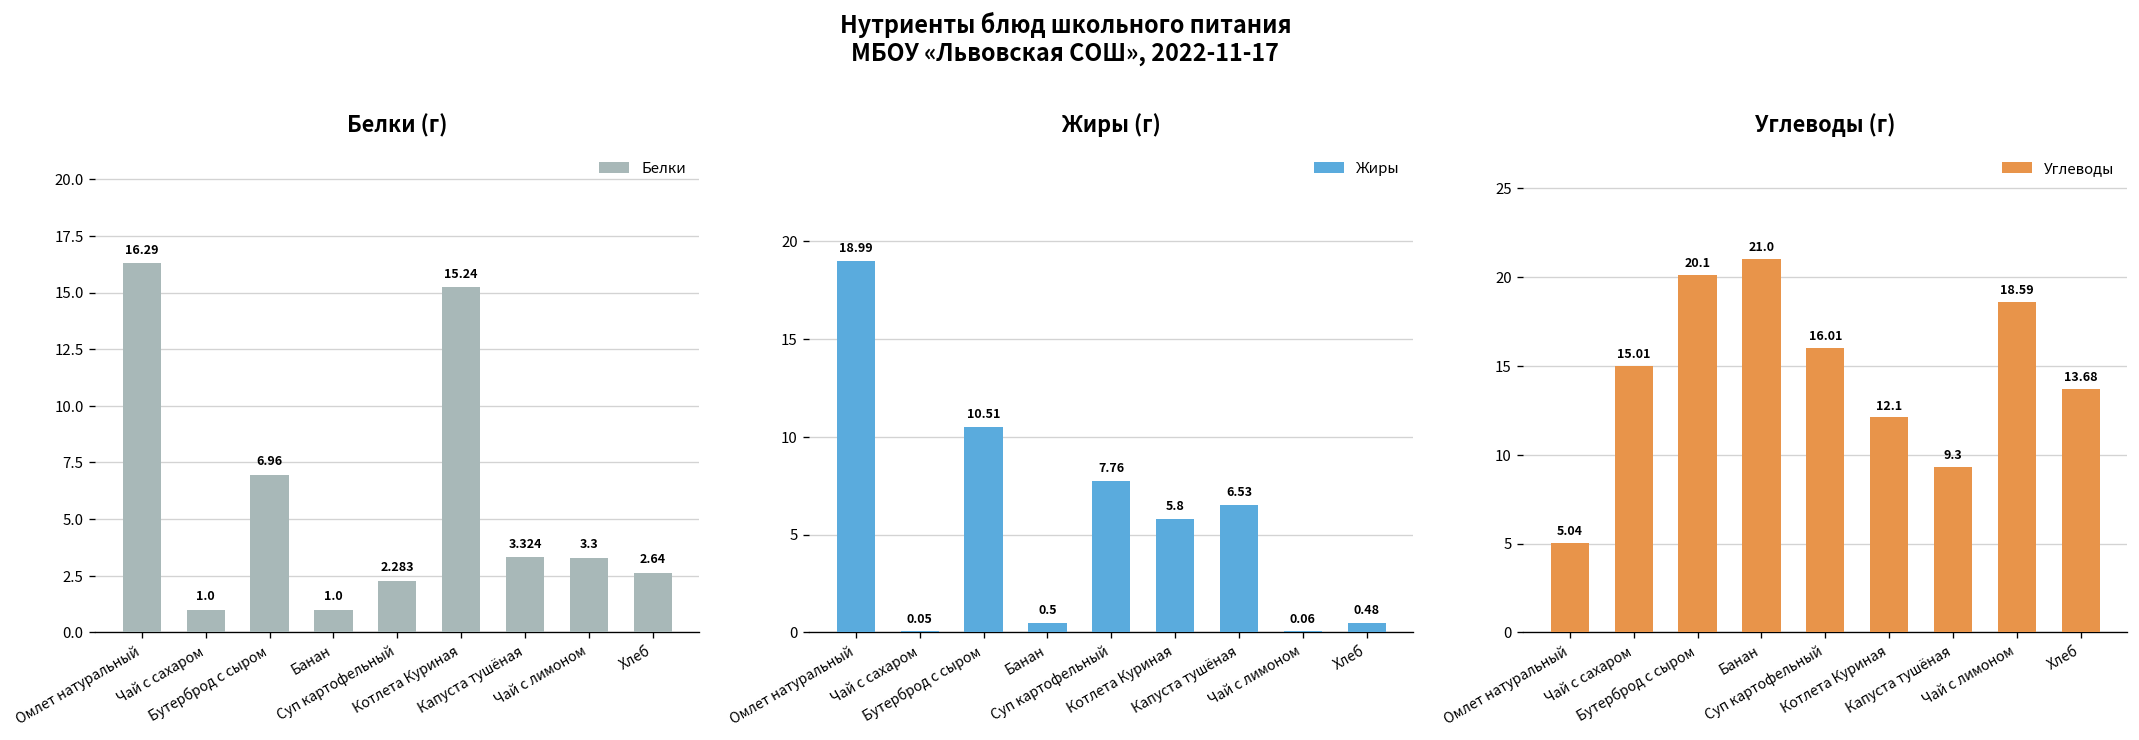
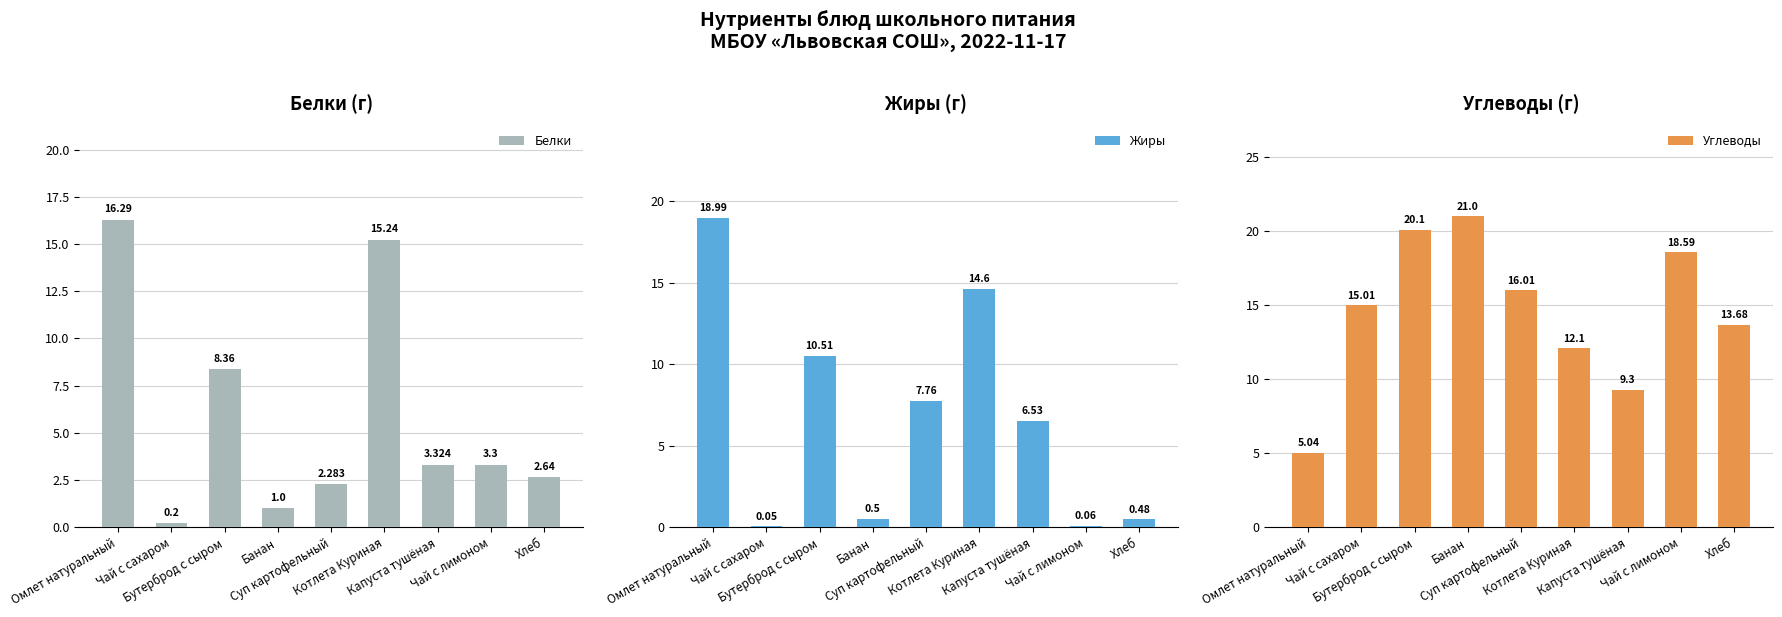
Белки (г), Чай с сахаром: 1.0 -> 0.2
Белки (г), Бутерброд с сыром: 6.96 -> 8.36
Жиры (г), Котлета Куриная: 5.8 -> 14.6
